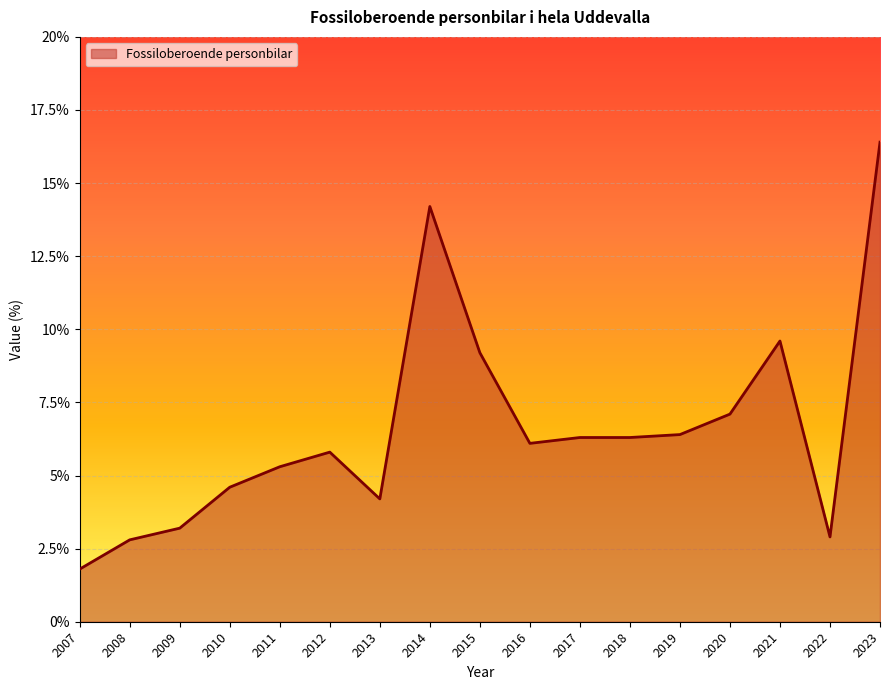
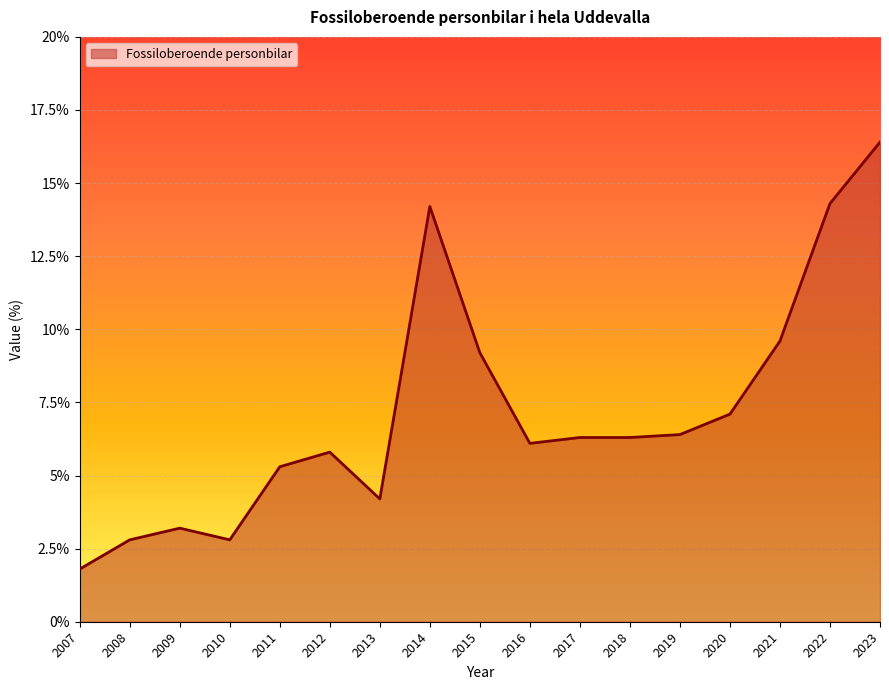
2010: 4.6% -> 2.8%
2022: 2.9% -> 14.3%
